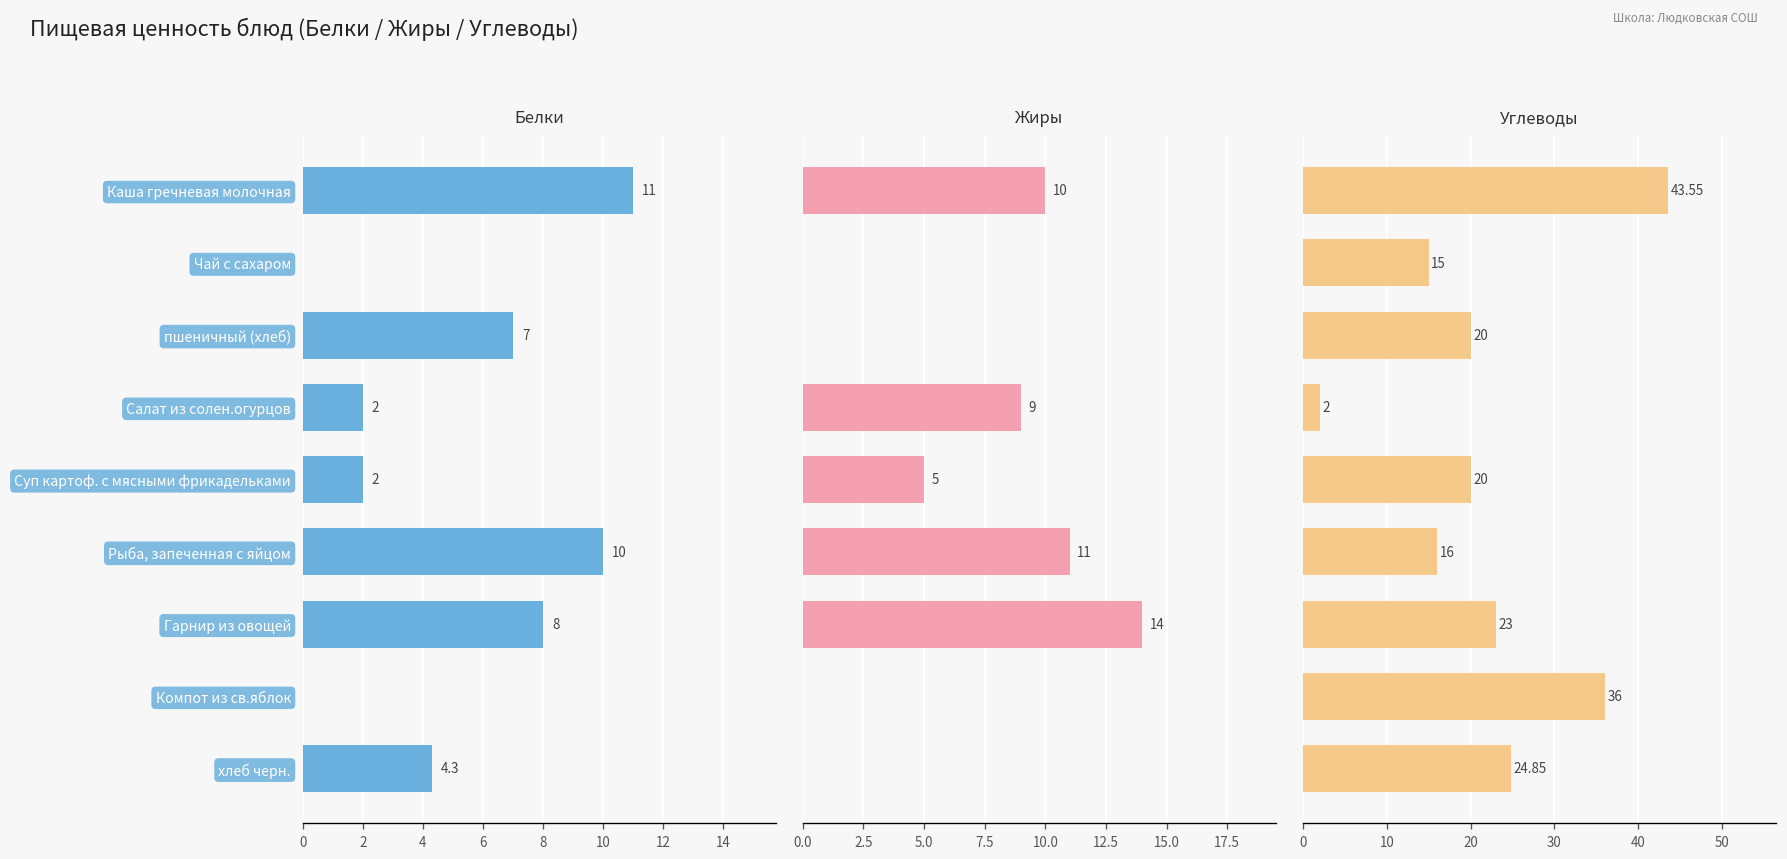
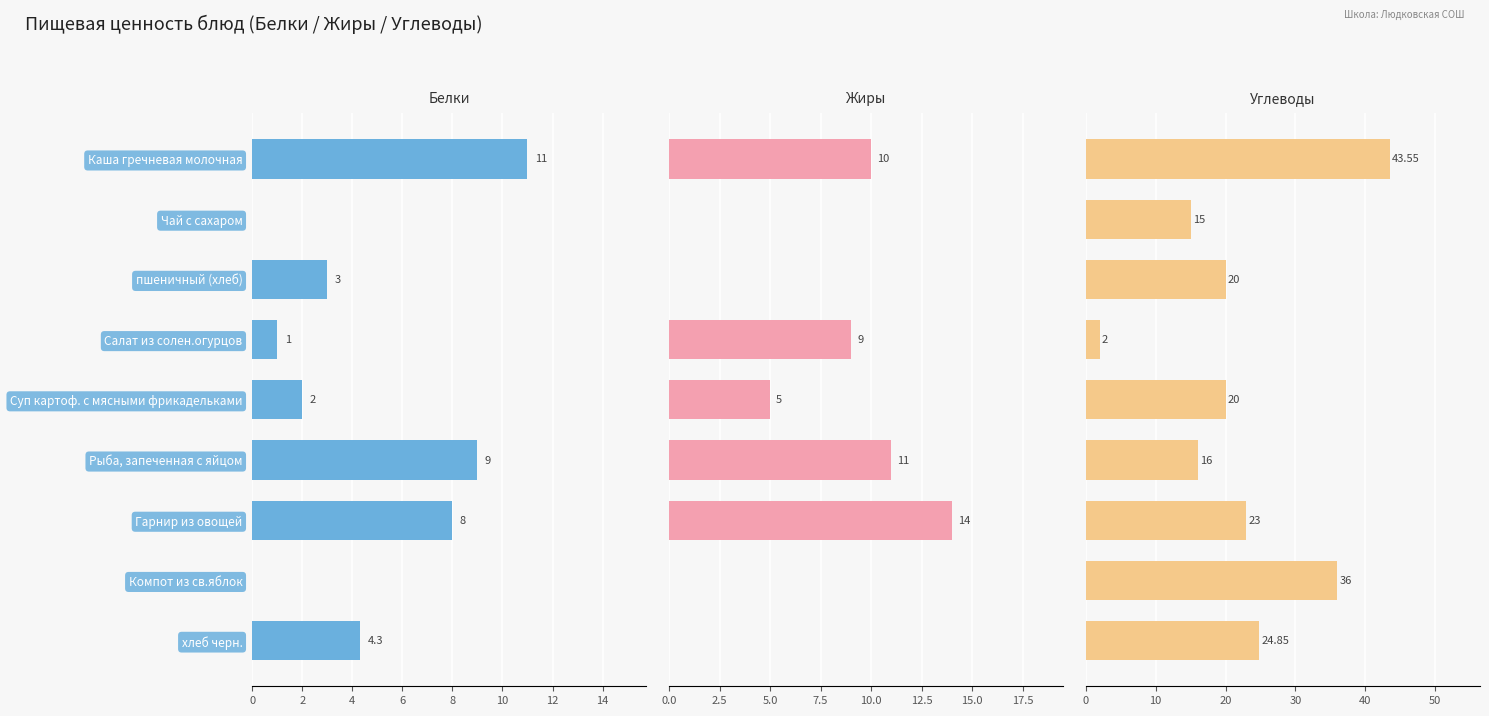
Белки, пшеничный (хлеб): 7 -> 3
Белки, Салат из солен.огурцов: 2 -> 1
Белки, Рыба, запеченная с яйцом: 10 -> 9
